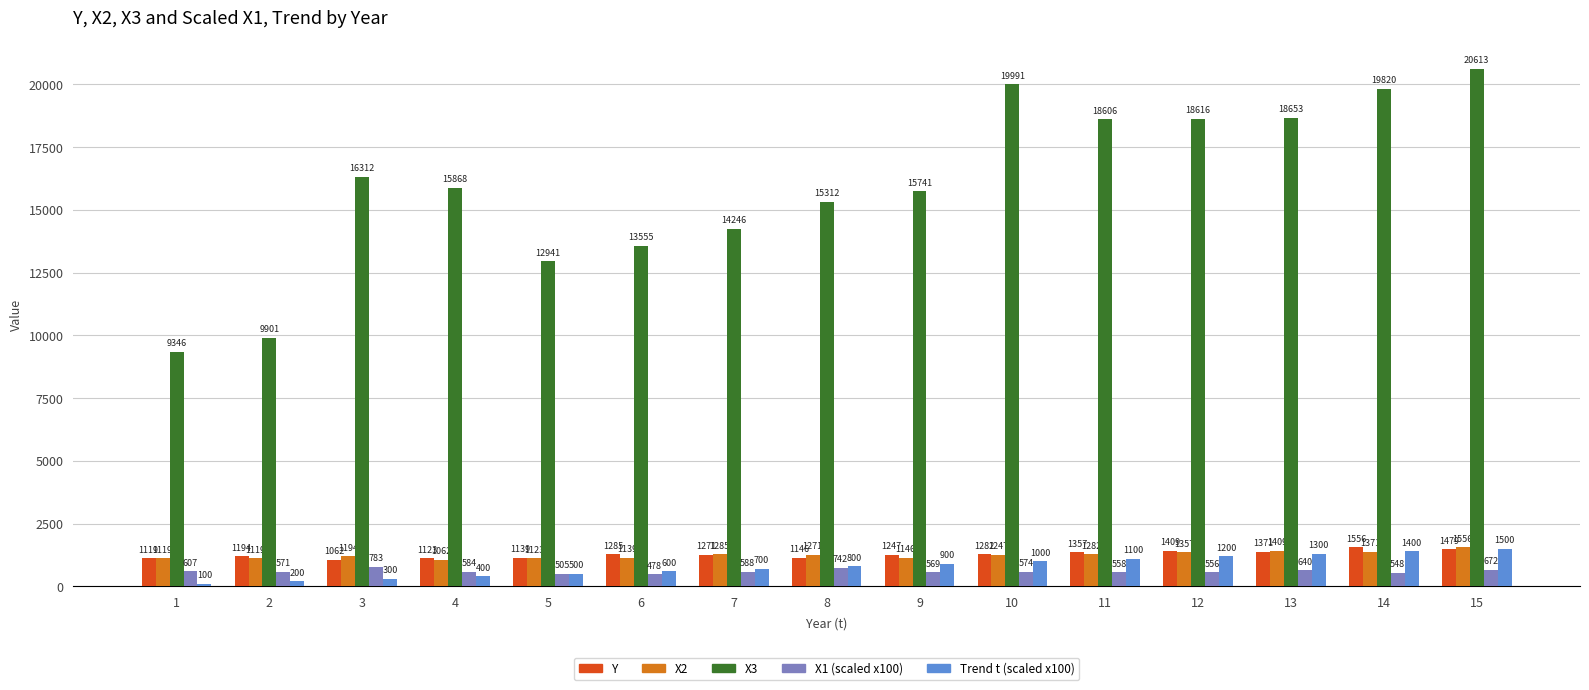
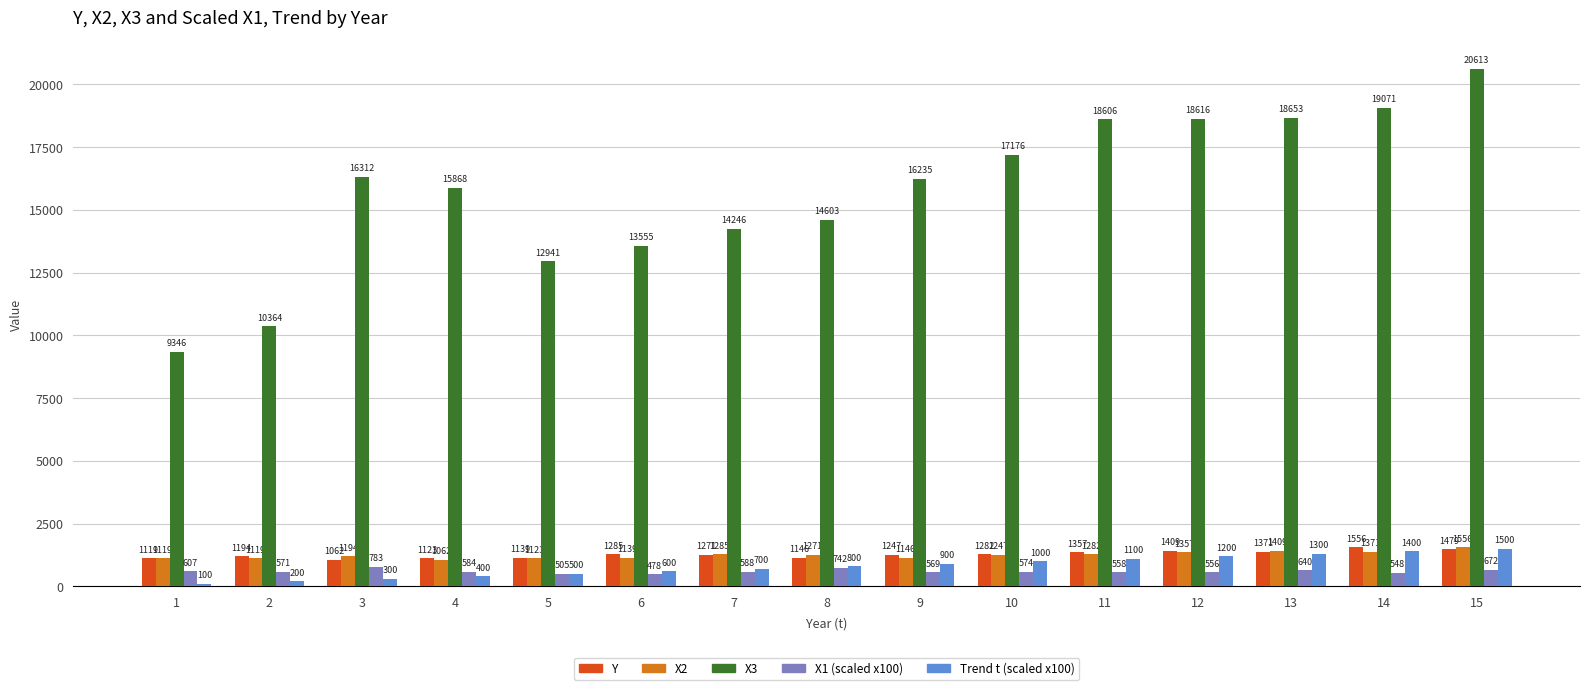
X3, 2: 9901 -> 10364
X3, 8: 15312 -> 14603
X3, 9: 15741 -> 16235
X3, 10: 19991 -> 17176
X3, 14: 19820 -> 19071
